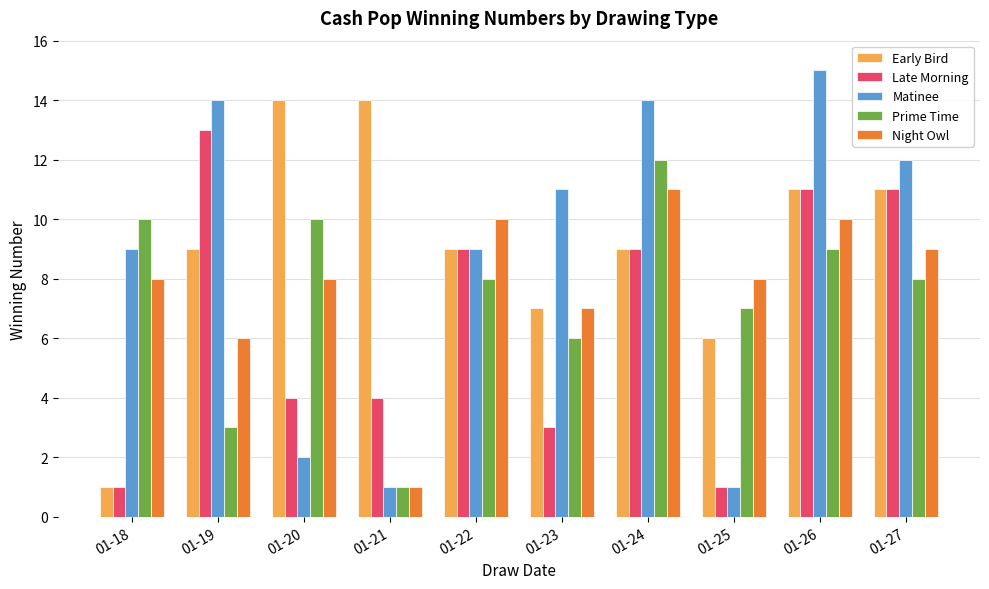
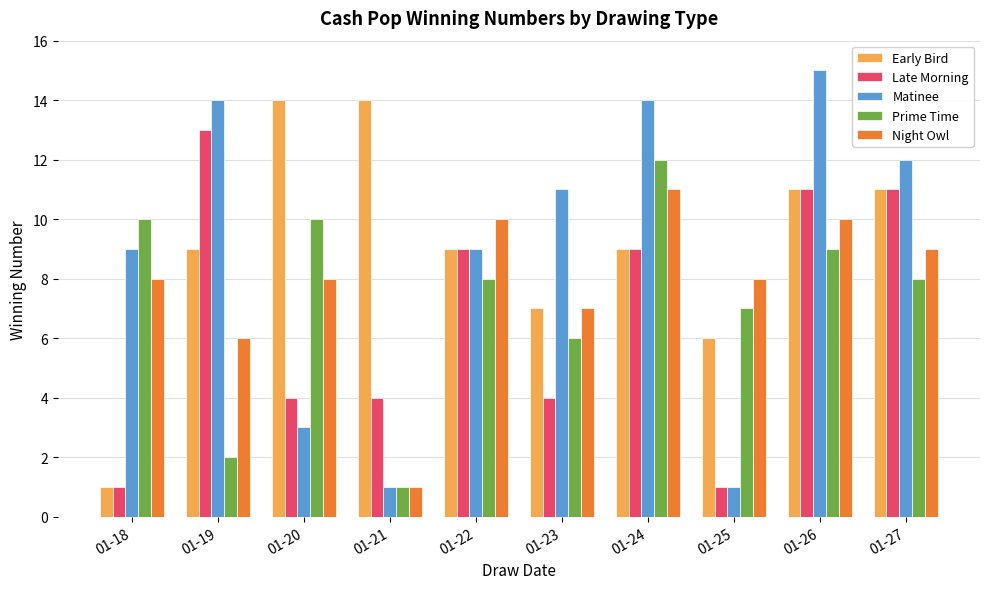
Prime Time, 01-19: 3 -> 2
Matinee, 01-20: 2 -> 3
Late Morning, 01-23: 3 -> 4
